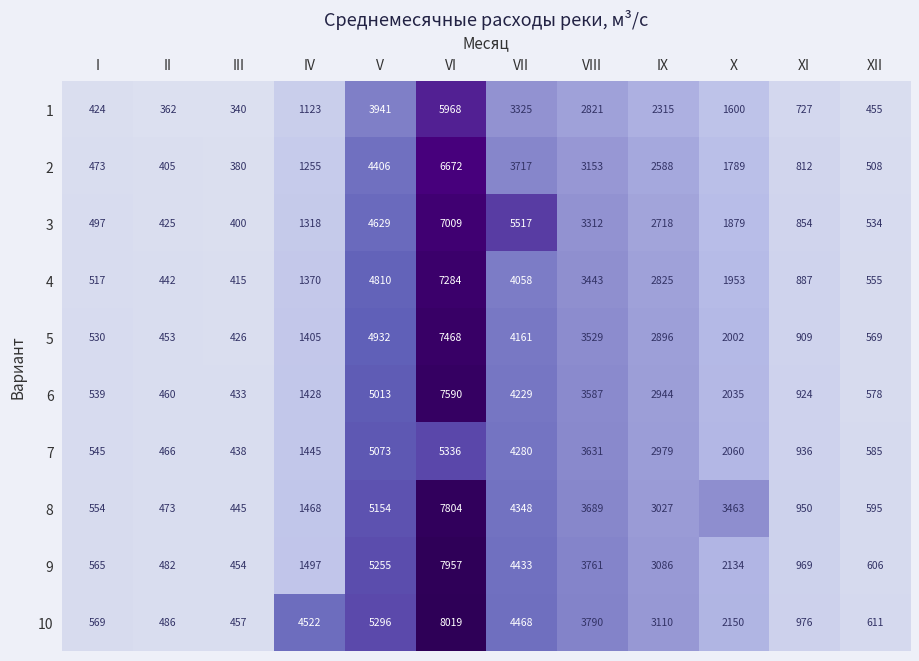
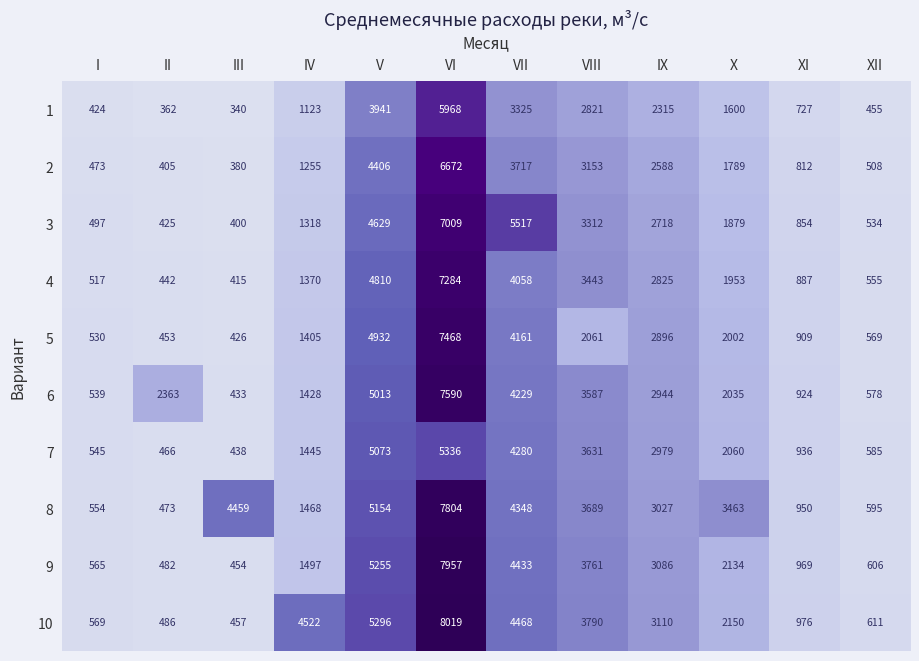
5, VIII: 3529 -> 2061
6, II: 460 -> 2363
8, III: 445 -> 4459
